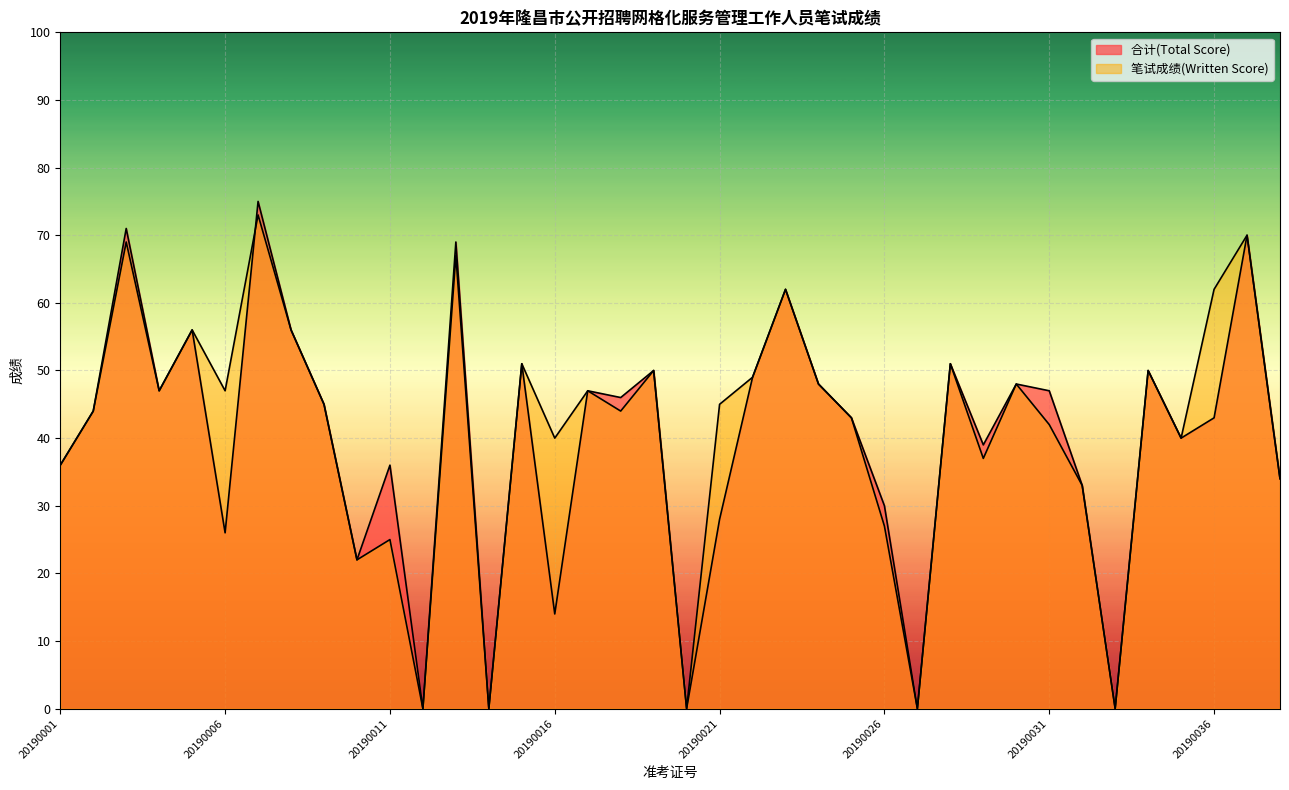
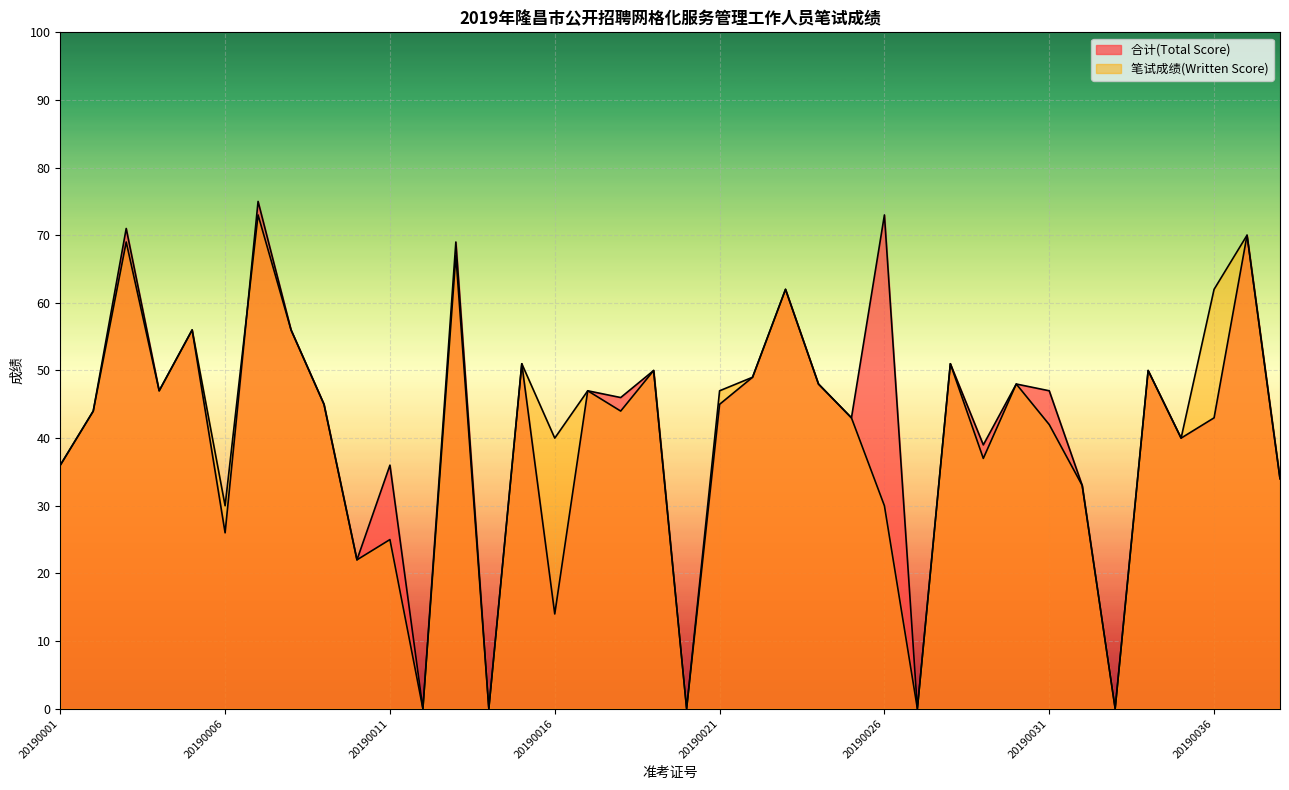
笔试成绩(Written Score), 20190006: 47 -> 30
合计(Total Score), 20190021: 28 -> 45
笔试成绩(Written Score), 20190021: 45 -> 47
合计(Total Score), 20190026: 30 -> 73
笔试成绩(Written Score), 20190026: 27 -> 30
